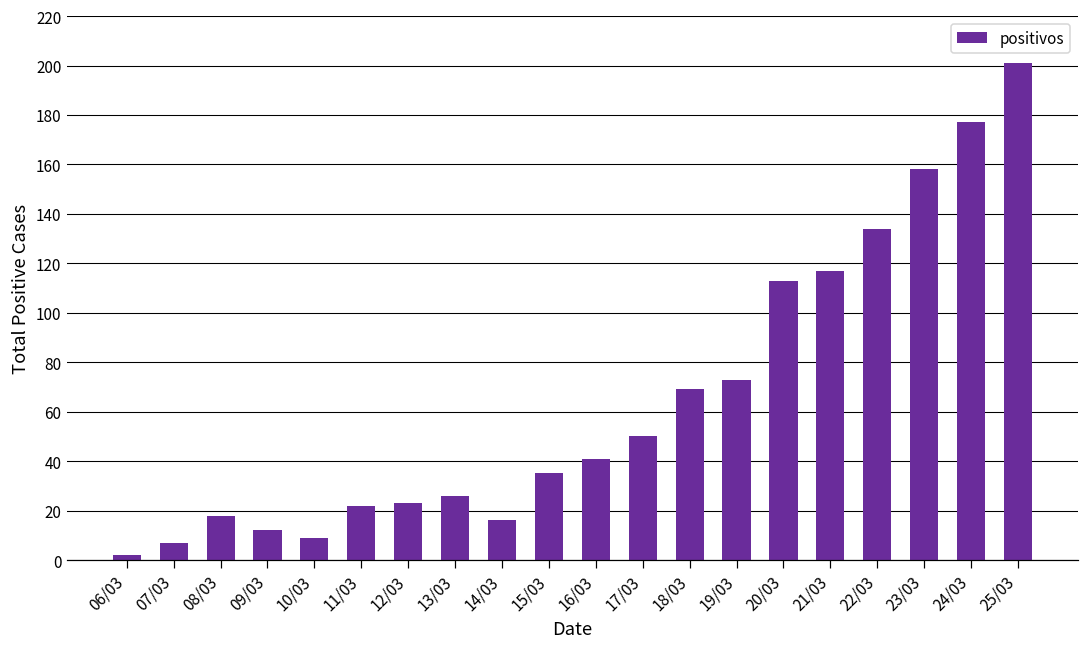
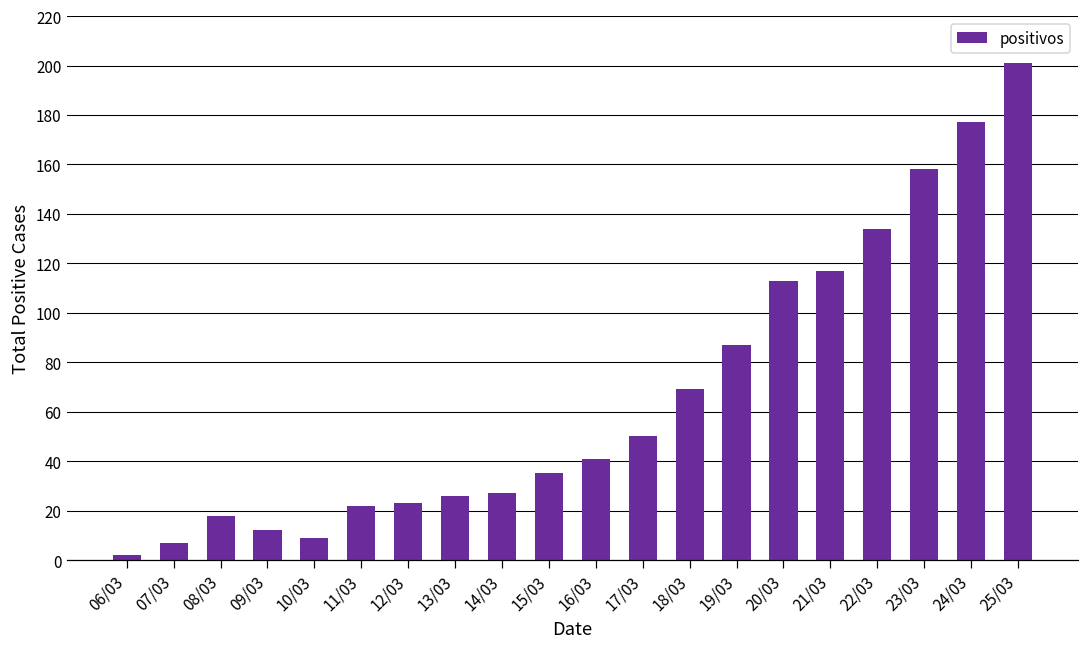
14/03: 16 -> 27
19/03: 73 -> 87
